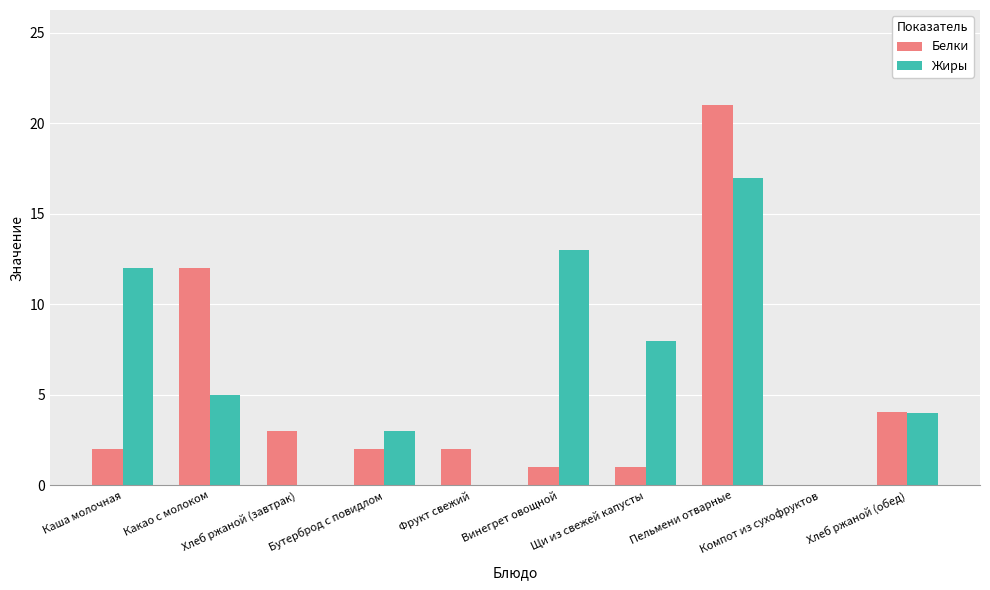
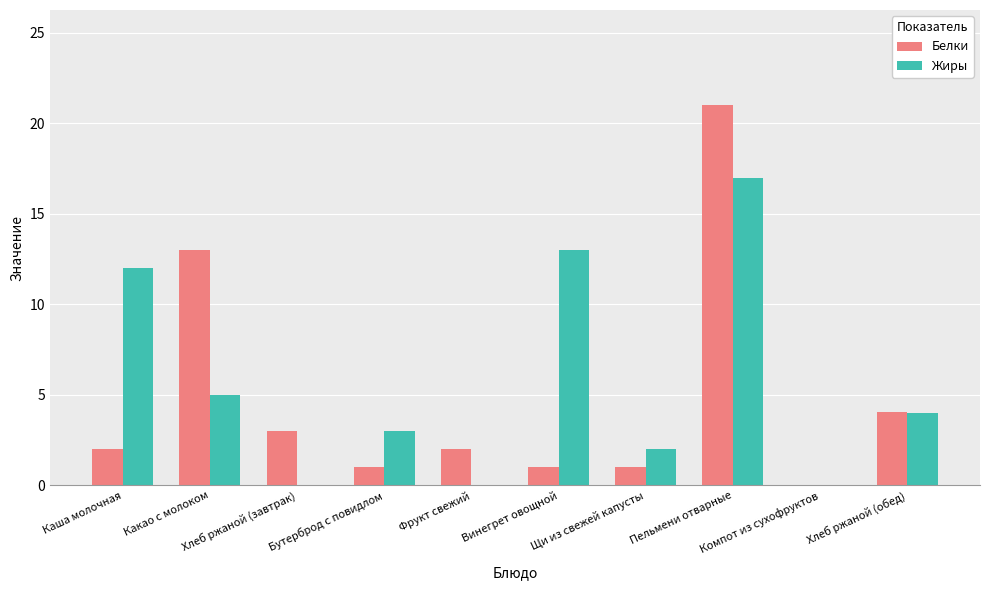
Белки, Какао с молоком: 12 -> 13
Белки, Бутерброд с повидлом: 2 -> 1
Жиры, Щи из свежей капусты: 8 -> 2
